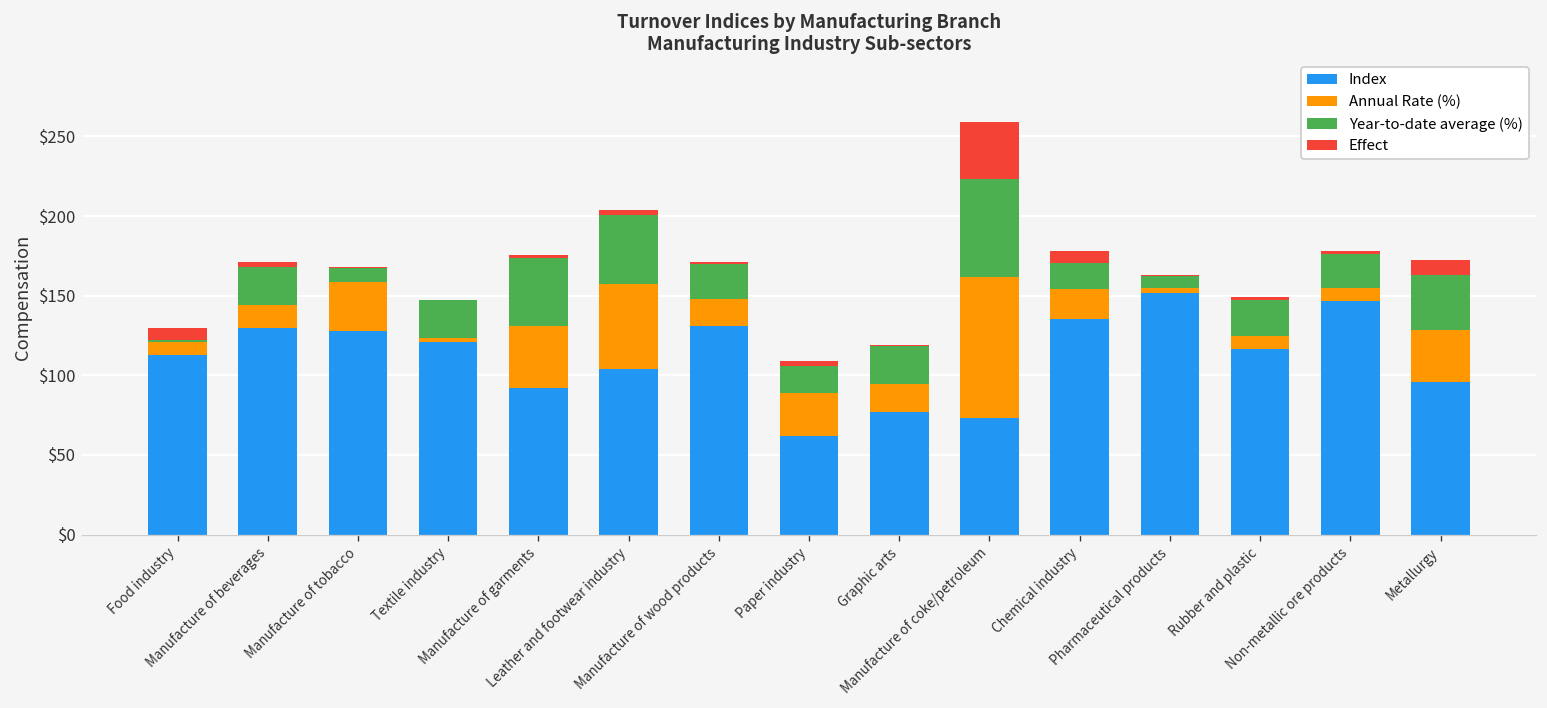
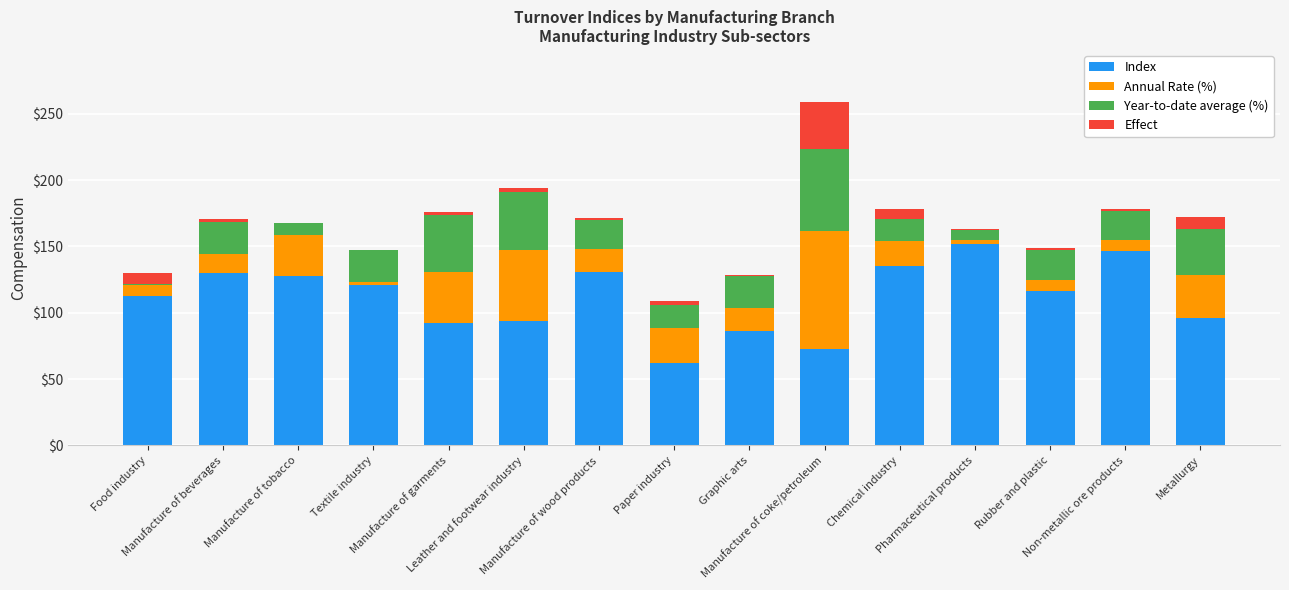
Index, Leather and footwear industry: $104 -> $94
Index, Graphic arts: $77 -> $86
